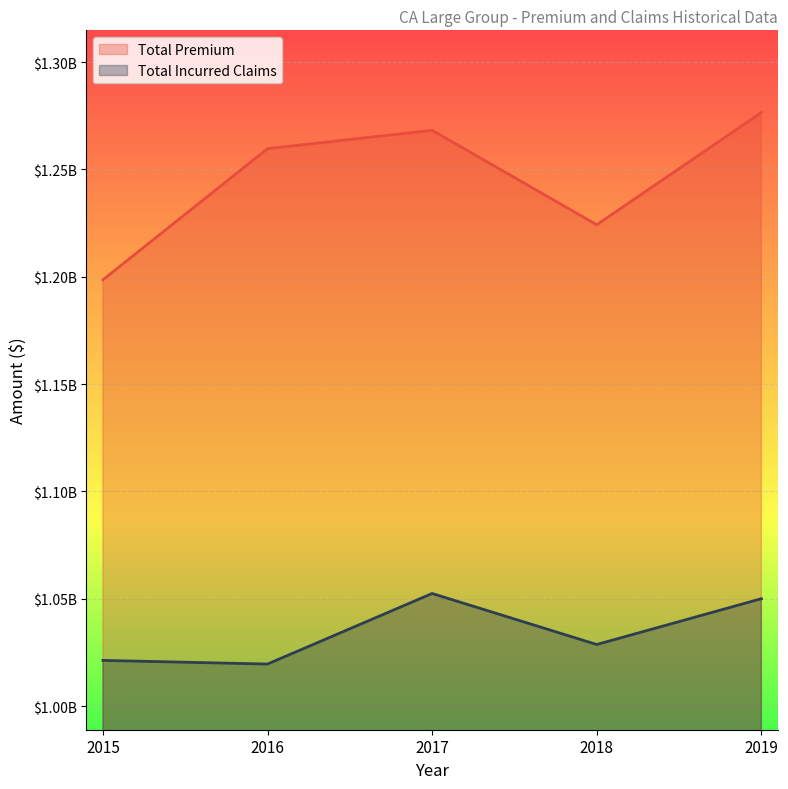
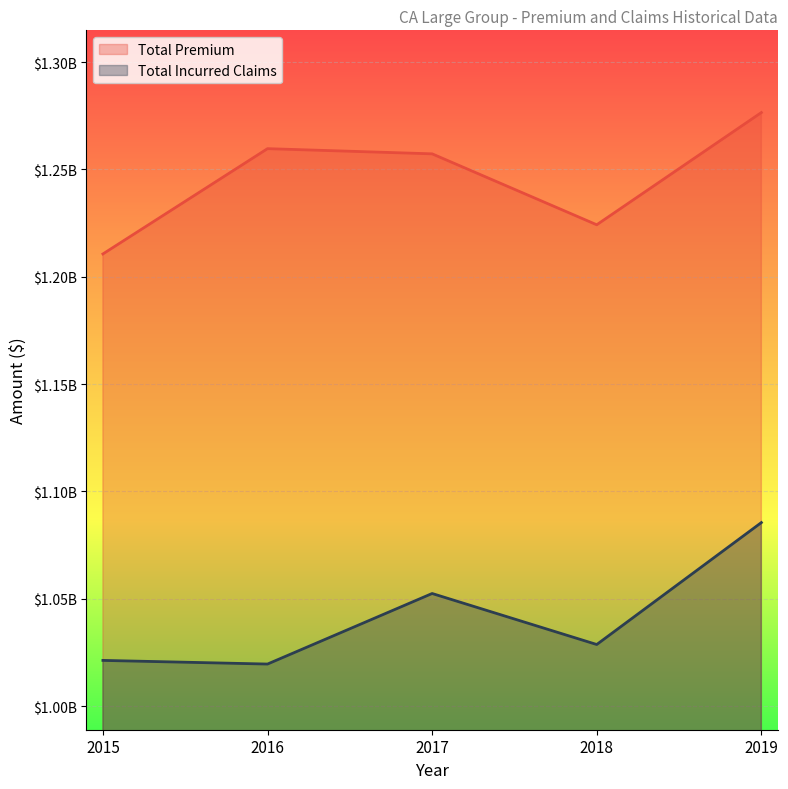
Total Premium, 2015: $1199000000 -> $1211000000
Total Premium, 2017: $1268000000 -> $1257000000
Total Incurred Claims, 2019: $1050000000 -> $1085000000
